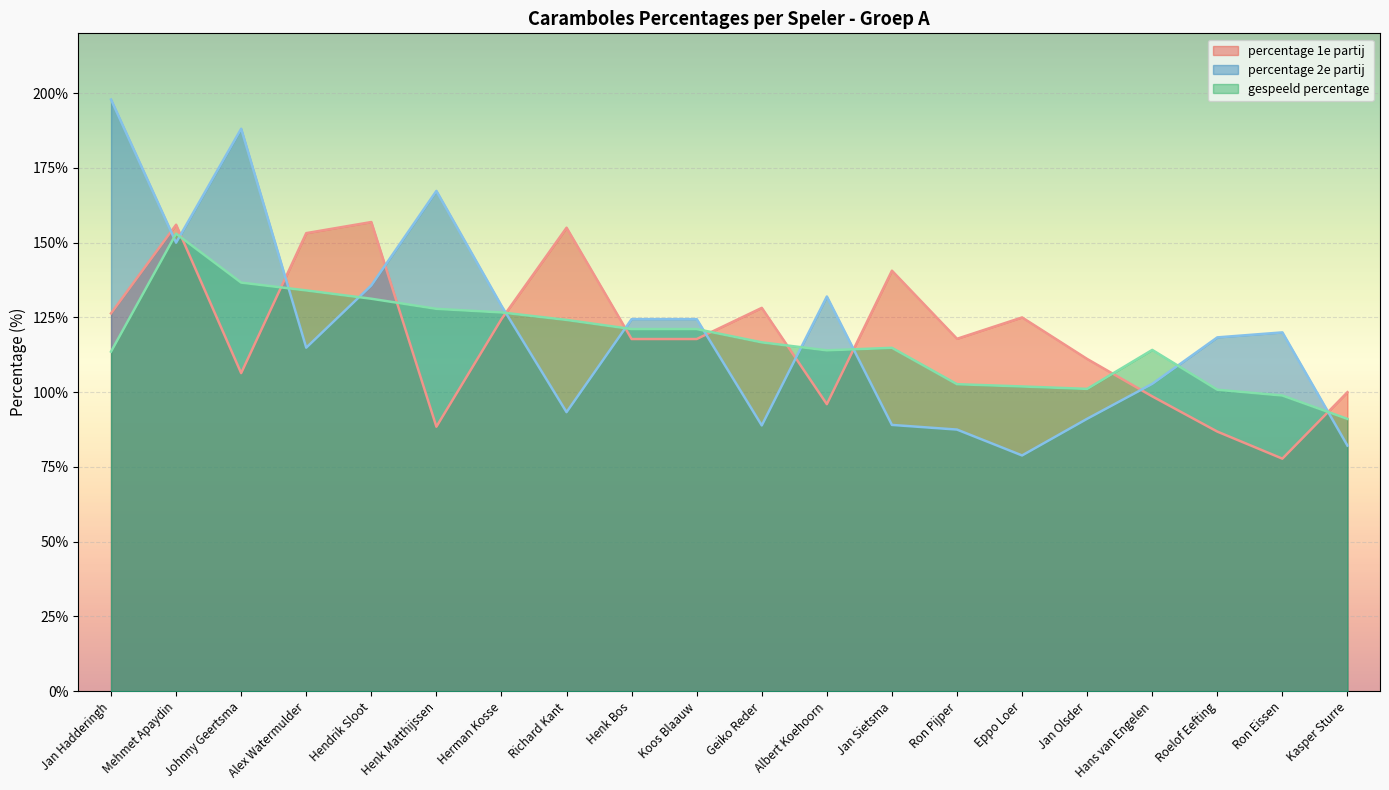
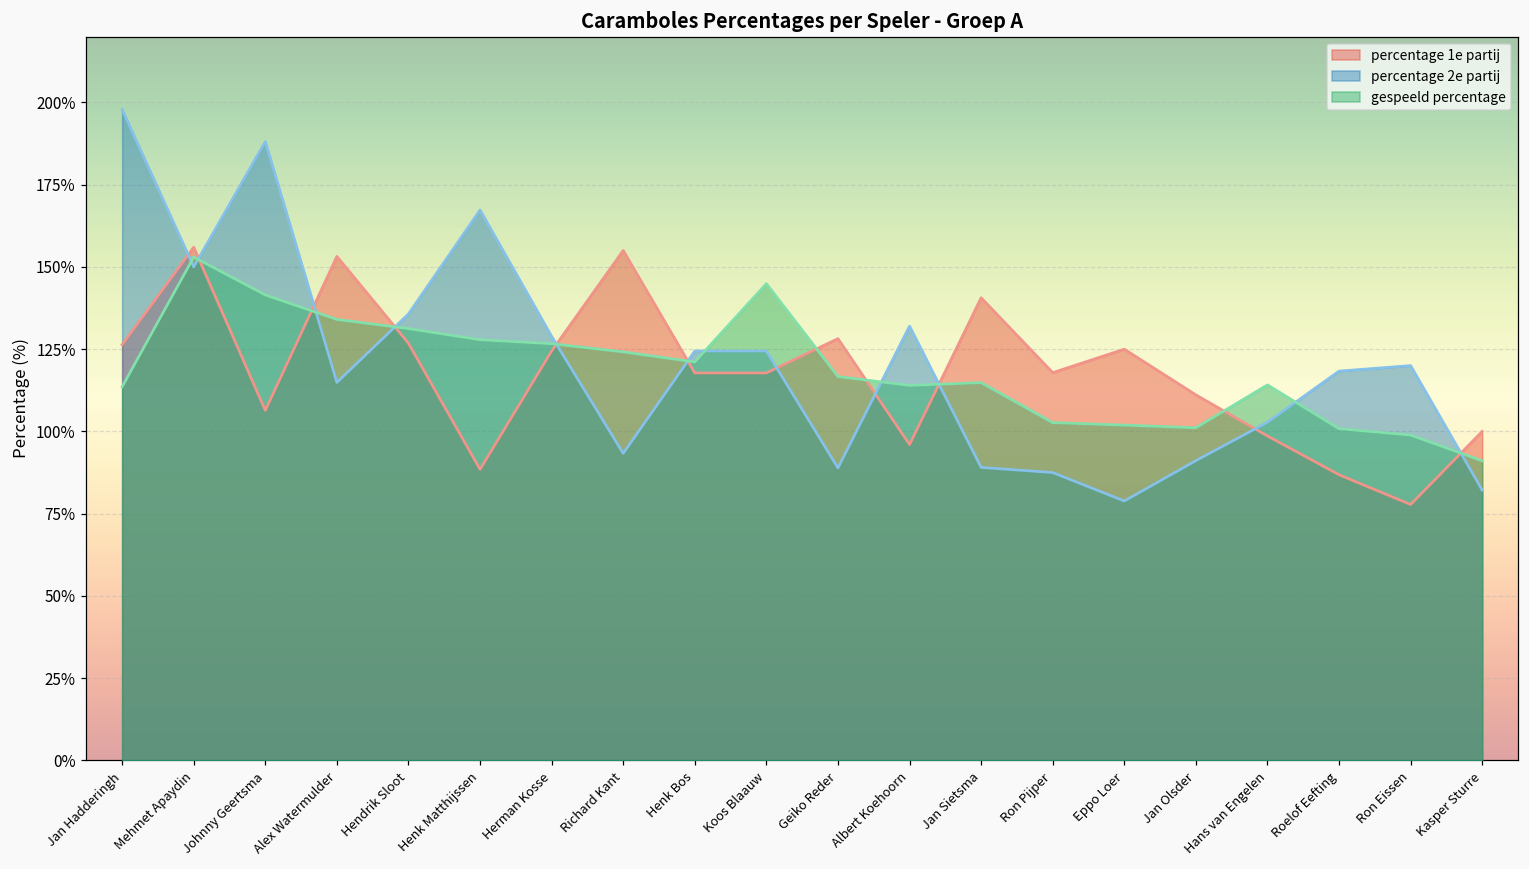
gespeeld percentage, Johnny Geertsma: 137% -> 141%
percentage 1e partij, Hendrik Sloot: 157% -> 127%
gespeeld percentage, Koos Blaauw: 121% -> 145%
